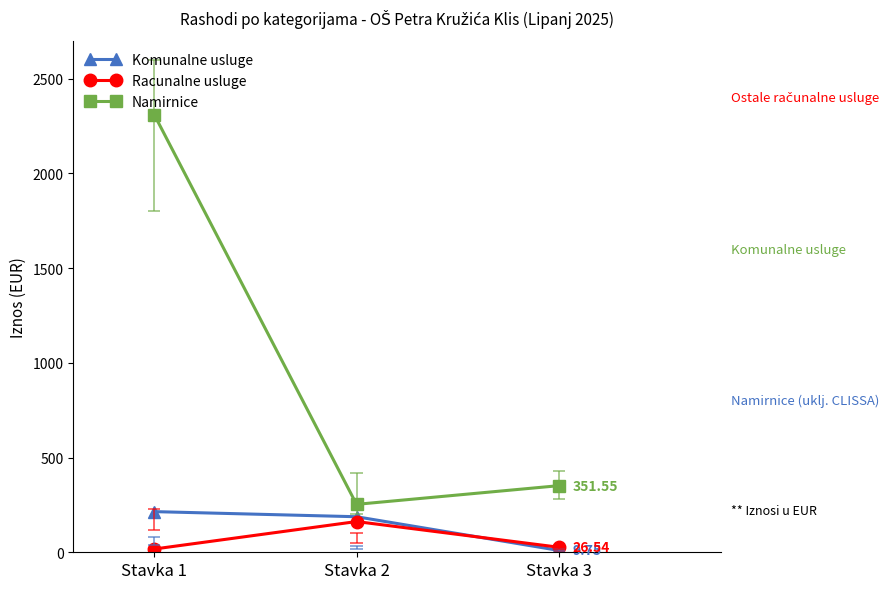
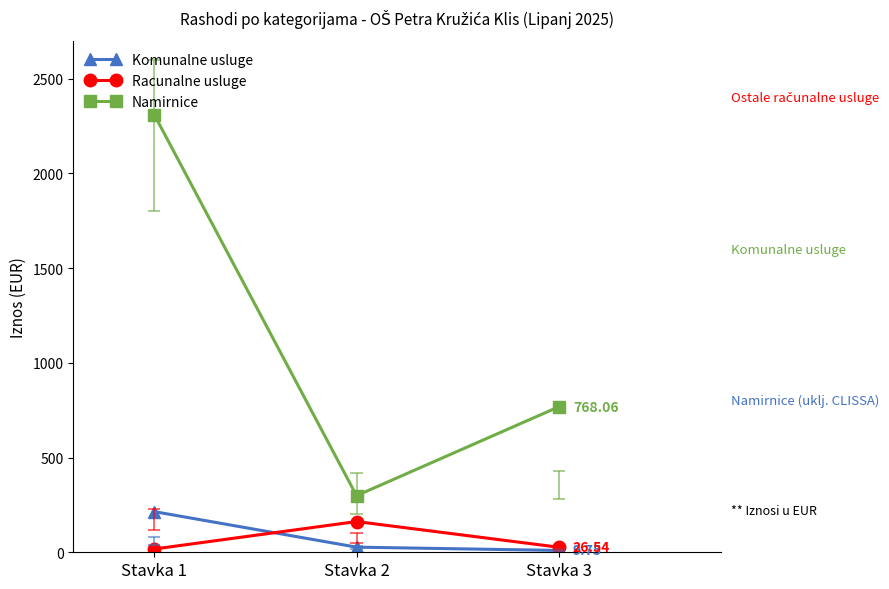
Komunalne usluge, Stavka 2: 190 -> 30
Namirnice, Stavka 2: 250 -> 300
Namirnice, Stavka 3: 351.55 -> 768.06
